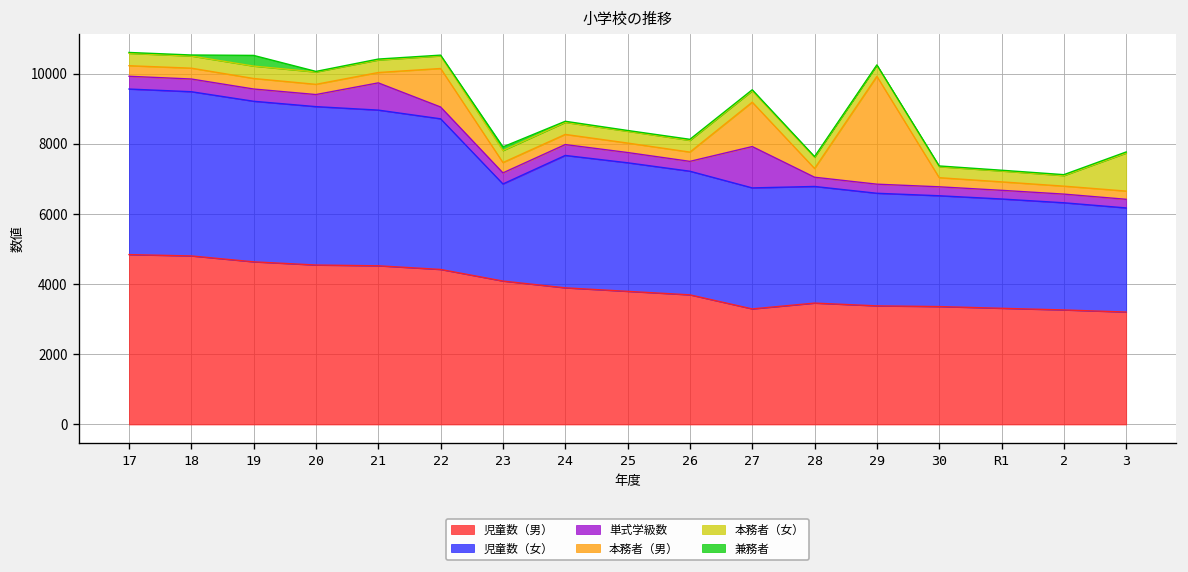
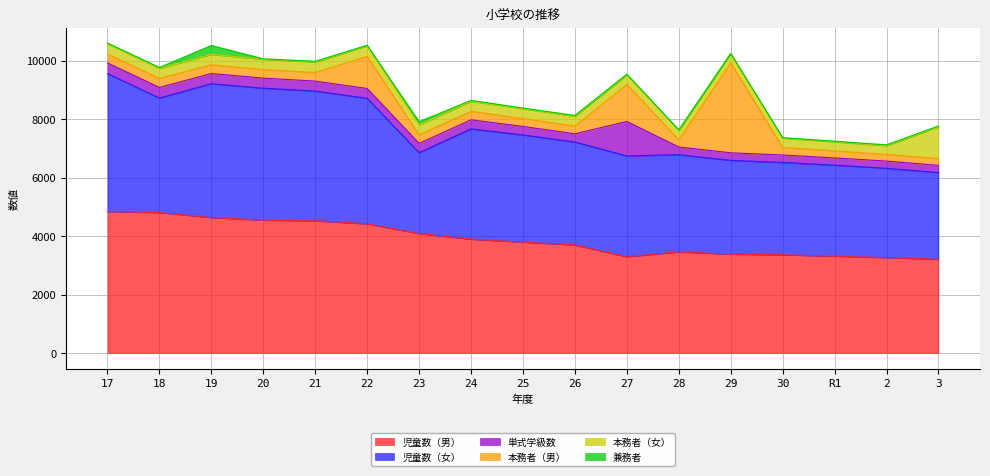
児童数（女）, 18: 4700 -> 3900
単式学級数, 21: 800 -> 300
